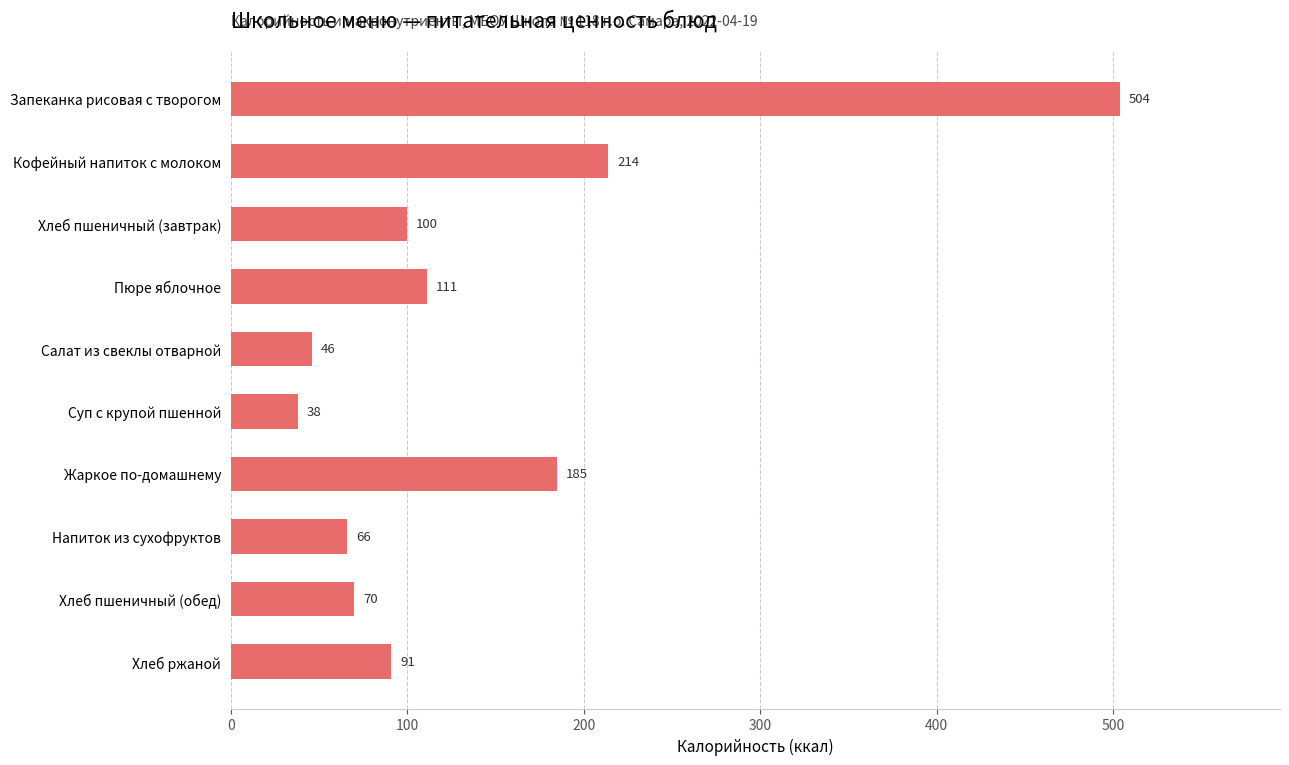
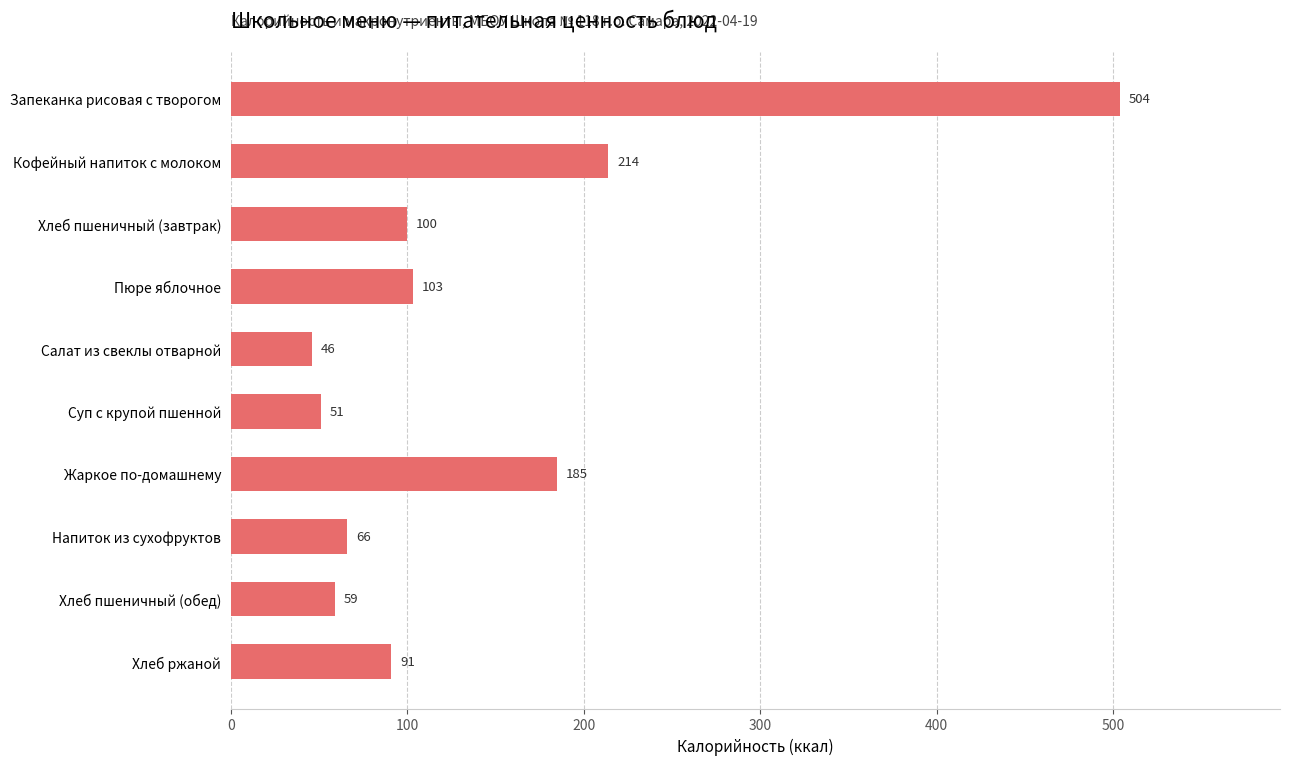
Пюре яблочное: 111 -> 103
Суп с крупой пшенной: 38 -> 51
Хлеб пшеничный (обед): 70 -> 59
